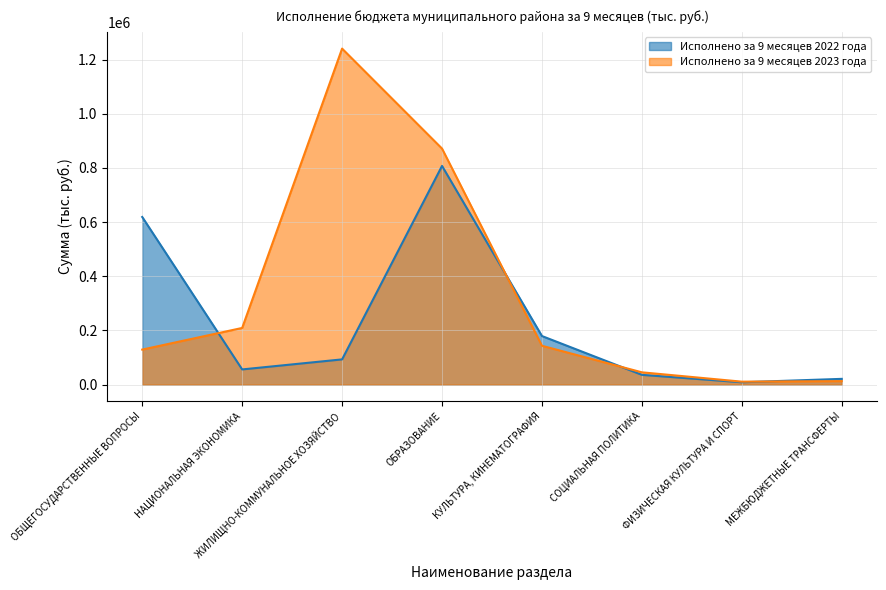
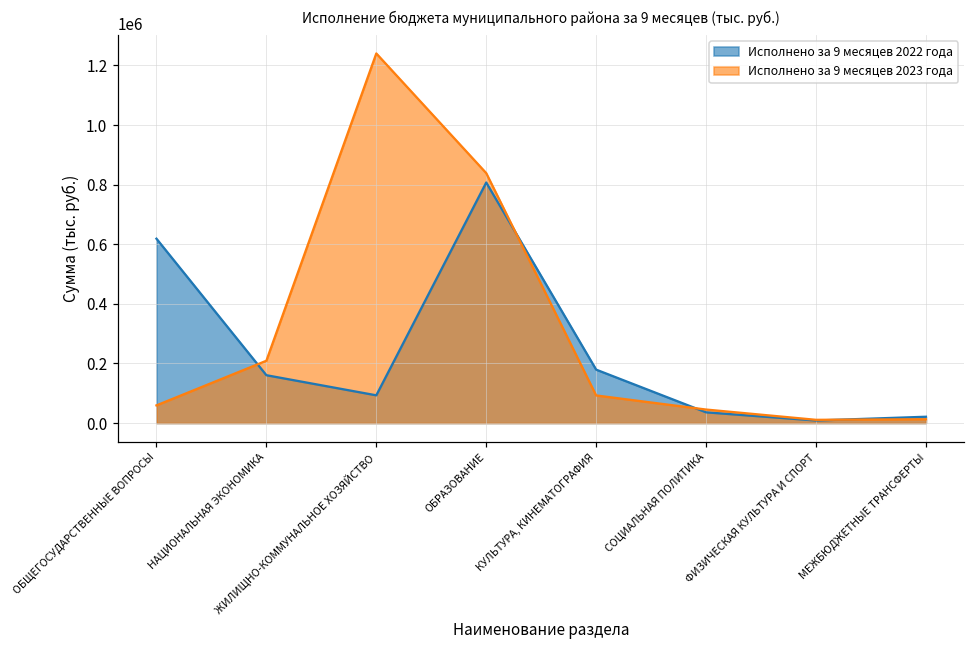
Исполнено за 9 месяцев 2023 года, ОБЩЕГОСУДАРСТВЕННЫЕ ВОПРОСЫ: 130000 -> 60000
Исполнено за 9 месяцев 2022 года, НАЦИОНАЛЬНАЯ ЭКОНОМИКА: 60000 -> 160000
Исполнено за 9 месяцев 2023 года, ОБРАЗОВАНИЕ: 870000 -> 840000
Исполнено за 9 месяцев 2023 года, КУЛЬТУРА, КИНЕМАТОГРАФИЯ: 140000 -> 90000
